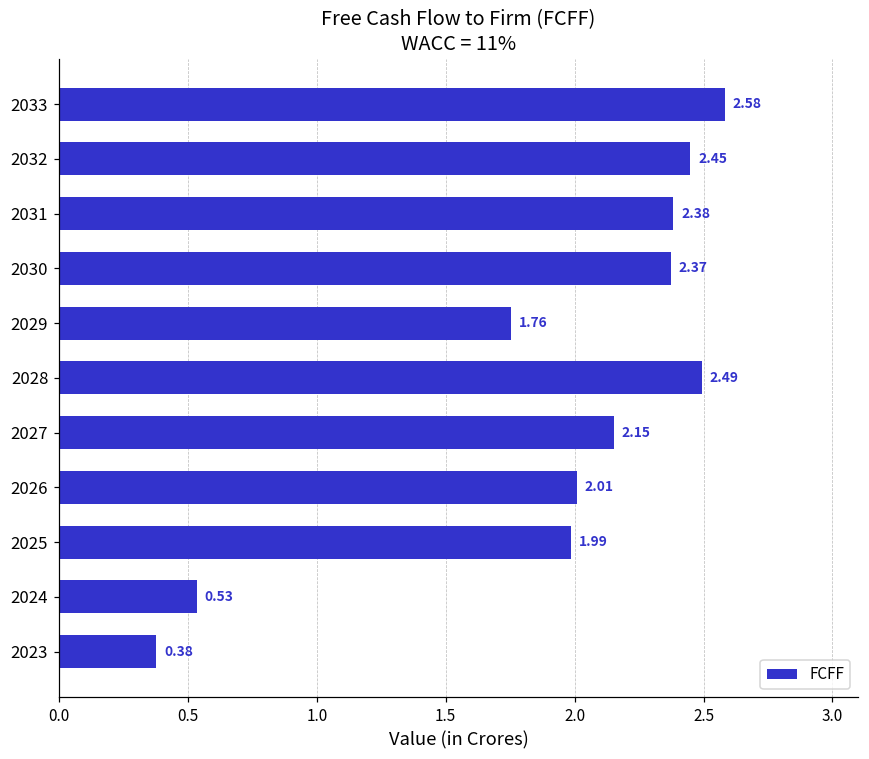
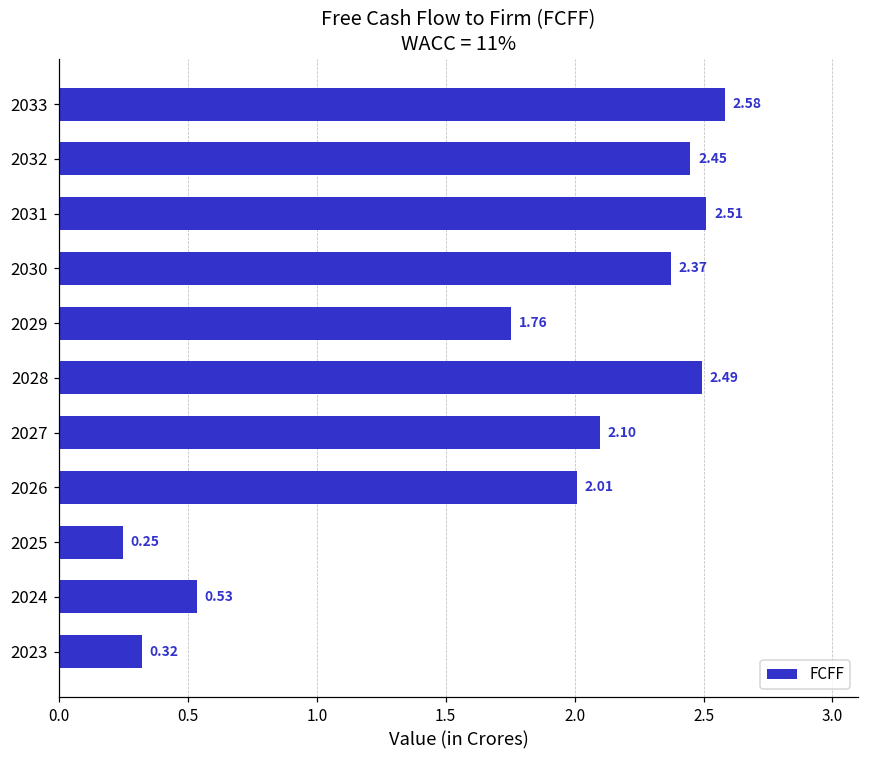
2031: 2.38 -> 2.51
2027: 2.15 -> 2.10
2025: 1.99 -> 0.25
2023: 0.38 -> 0.32
